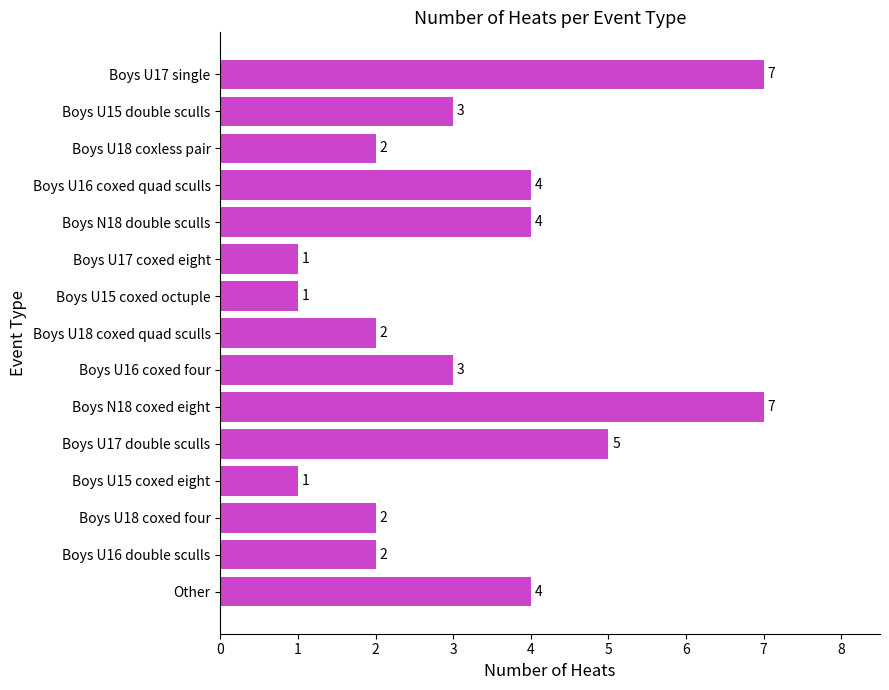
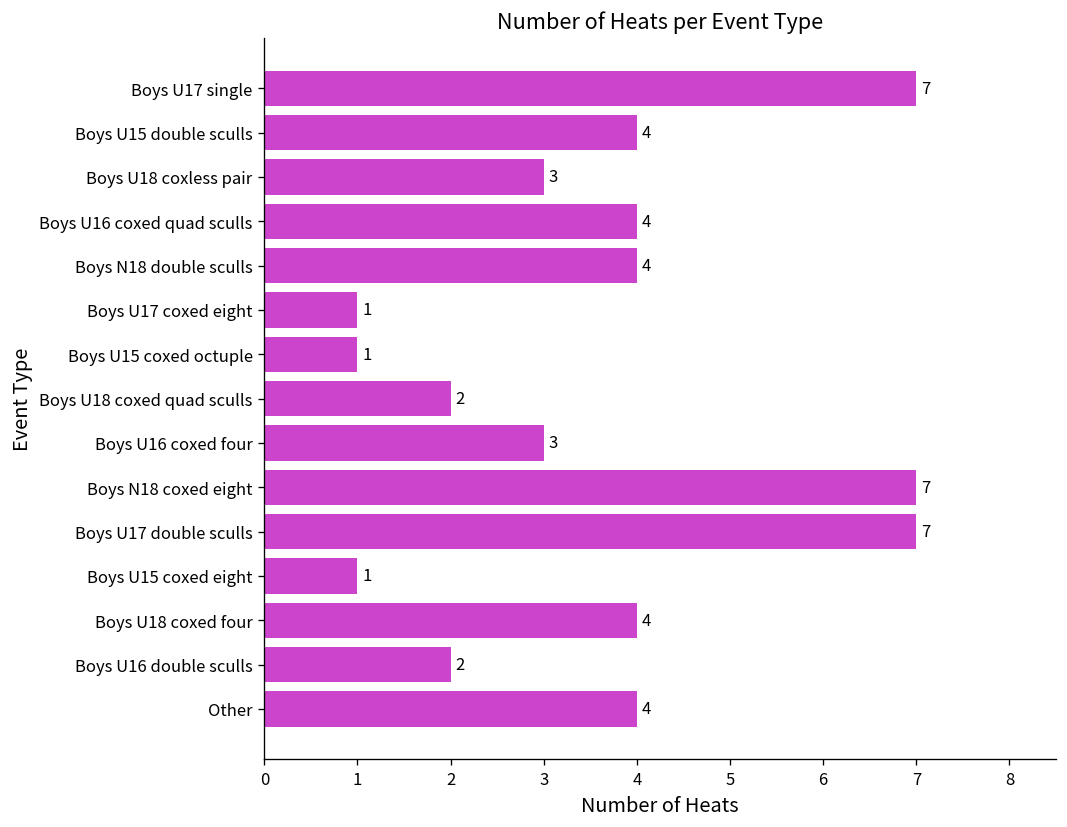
Boys U15 double sculls: 3 -> 4
Boys U18 coxless pair: 2 -> 3
Boys U17 double sculls: 5 -> 7
Boys U18 coxed four: 2 -> 4
